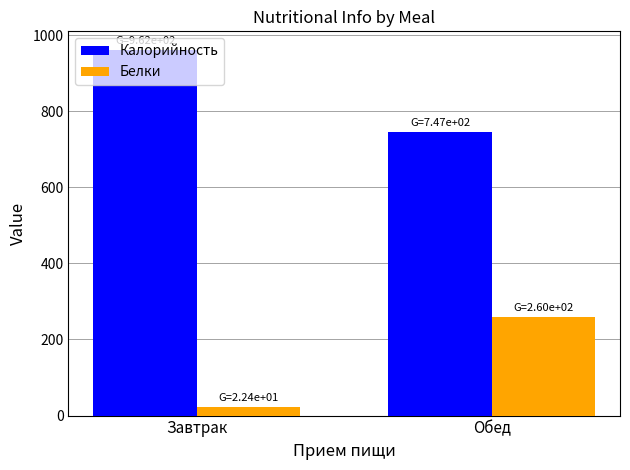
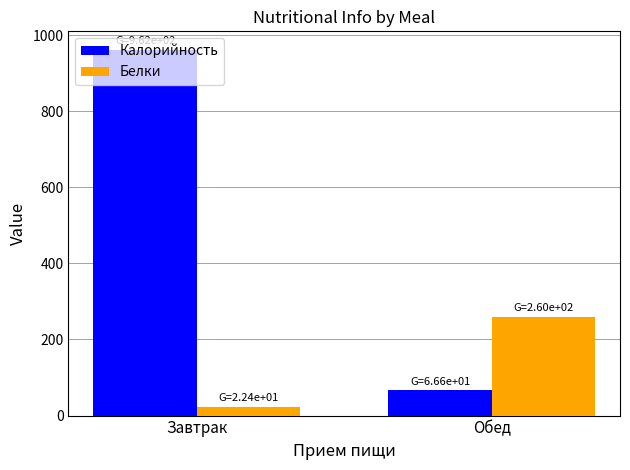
Калорийность, Обед: 7.47e+02 -> 6.66e+01
